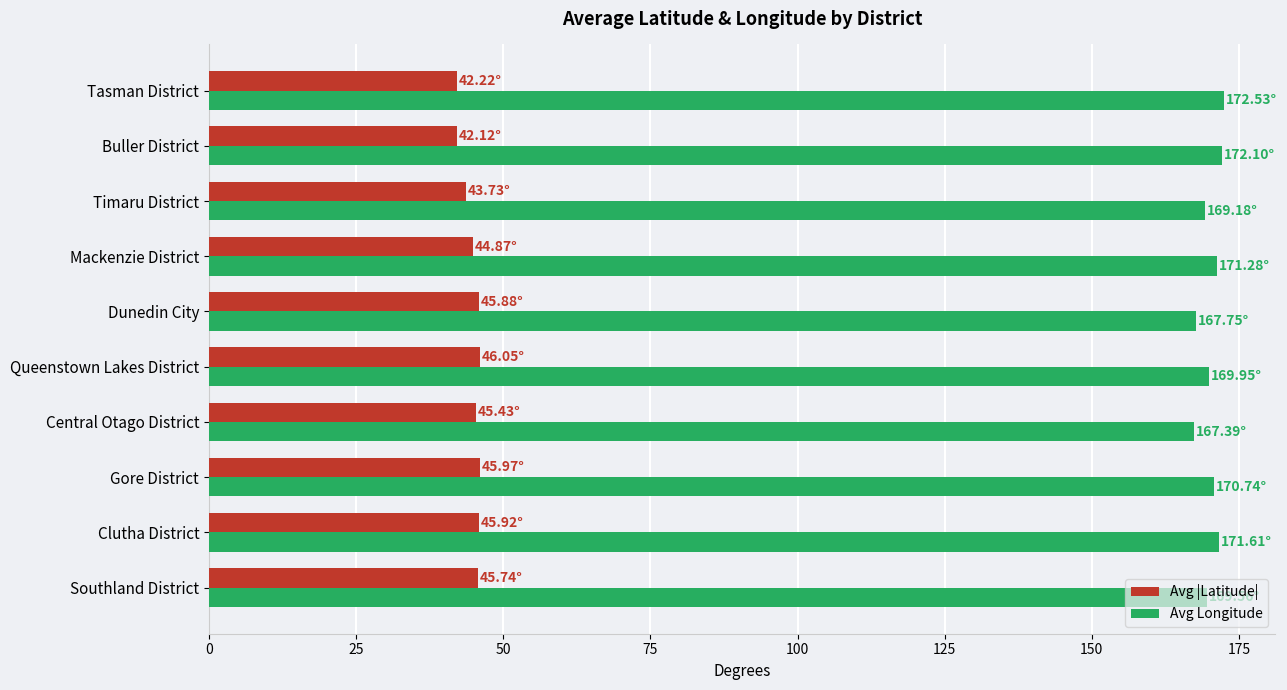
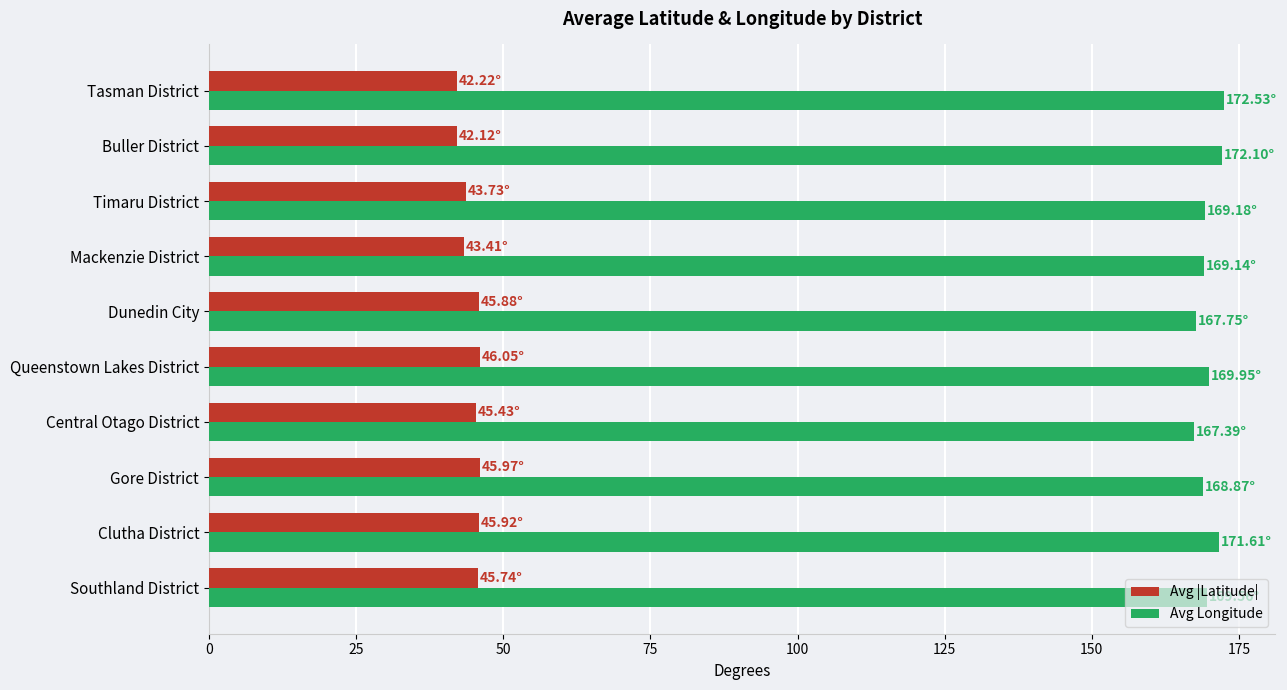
Avg |Latitude|, Mackenzie District: 44.87° -> 43.41°
Avg Longitude, Mackenzie District: 171.28° -> 169.14°
Avg Longitude, Gore District: 170.74° -> 168.87°
